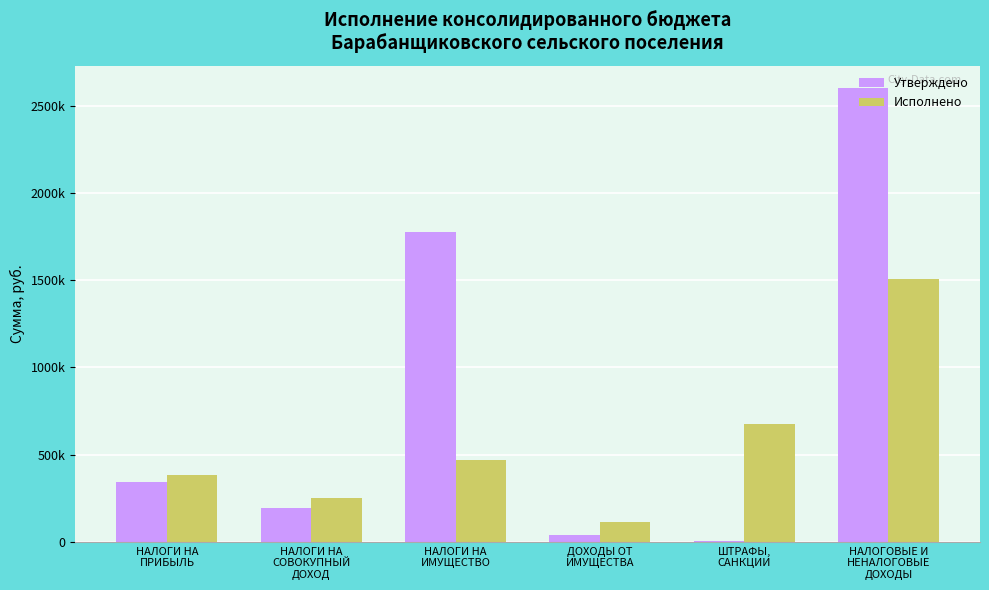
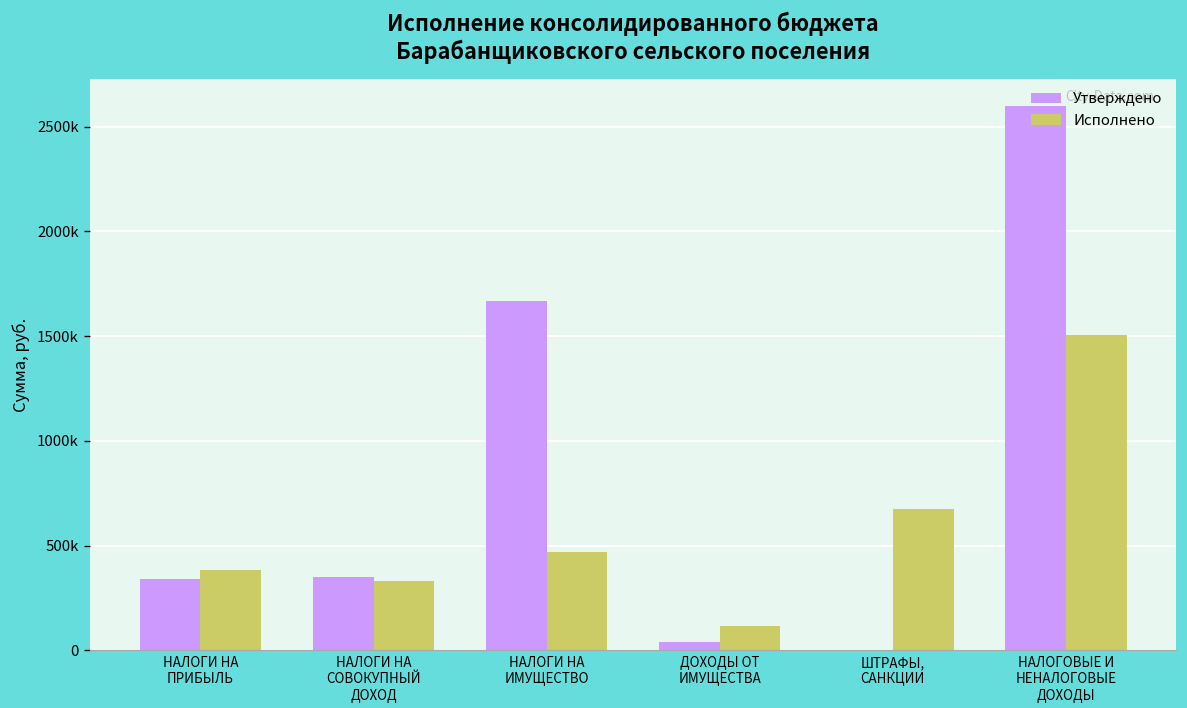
Утверждено, НАЛОГИ НА СОВОКУПНЫЙ ДОХОД: 190000 -> 350000
Исполнено, НАЛОГИ НА СОВОКУПНЫЙ ДОХОД: 250000 -> 330000
Утверждено, НАЛОГИ НА ИМУЩЕСТВО: 1780000 -> 1670000
